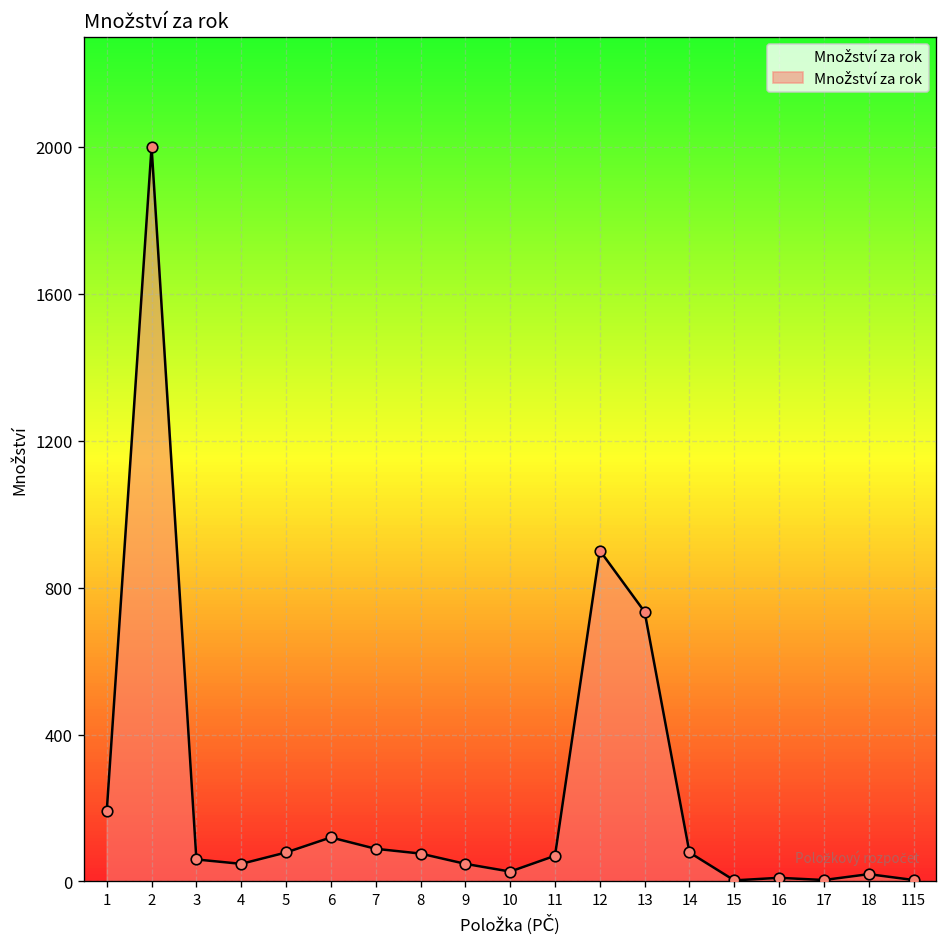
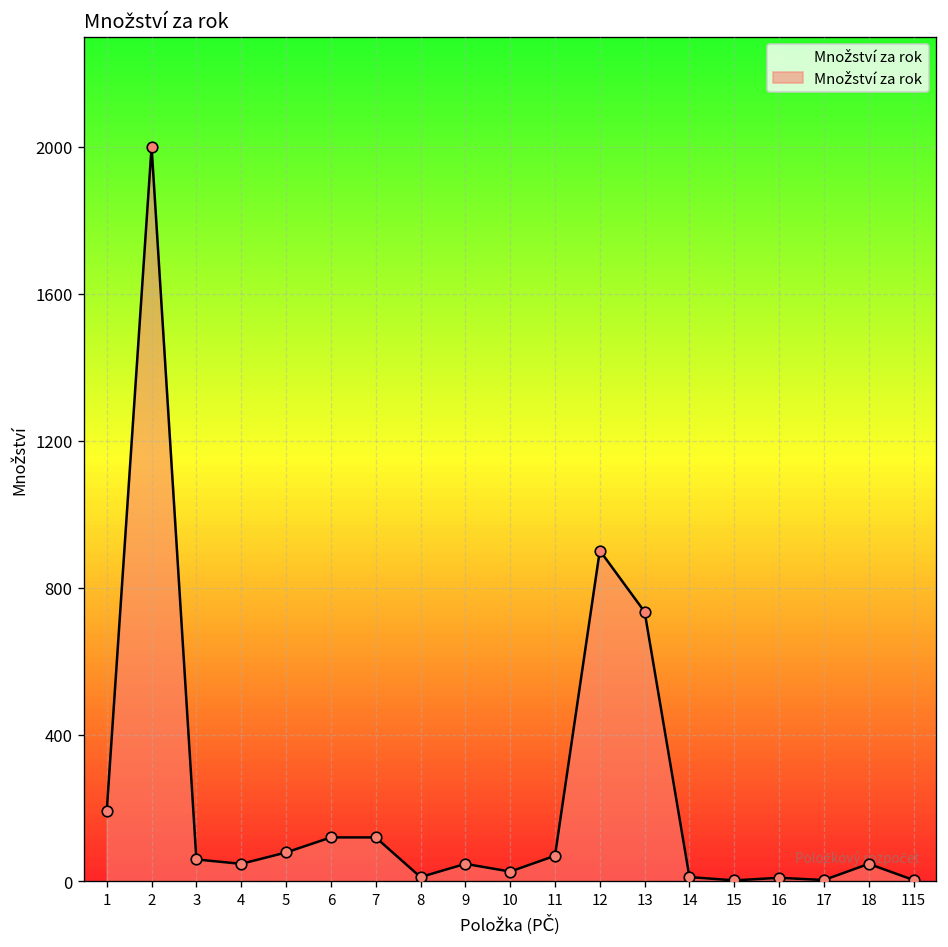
7: 90 -> 120
8: 80 -> 10
14: 80 -> 10
18: 20 -> 50
